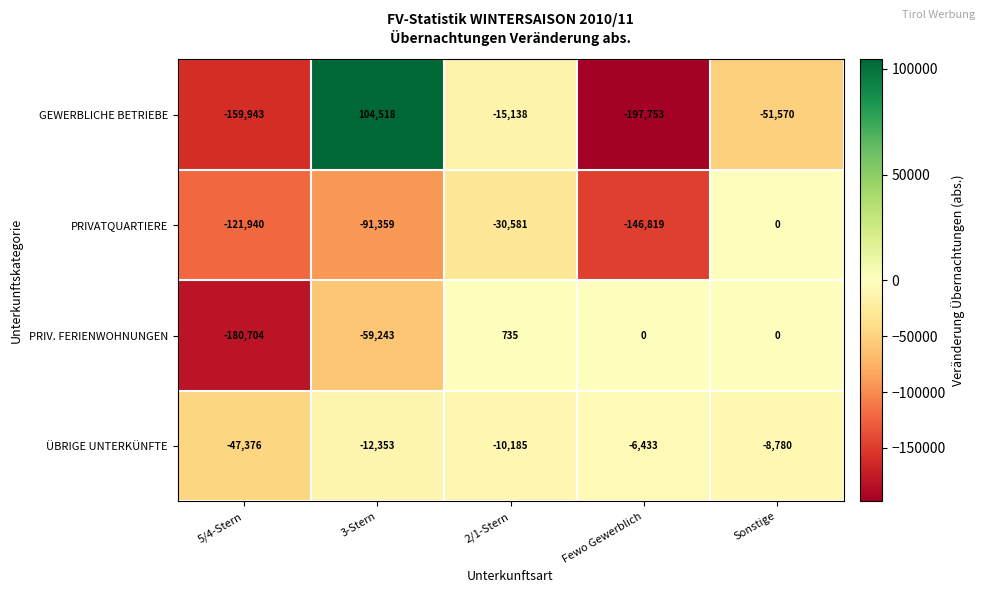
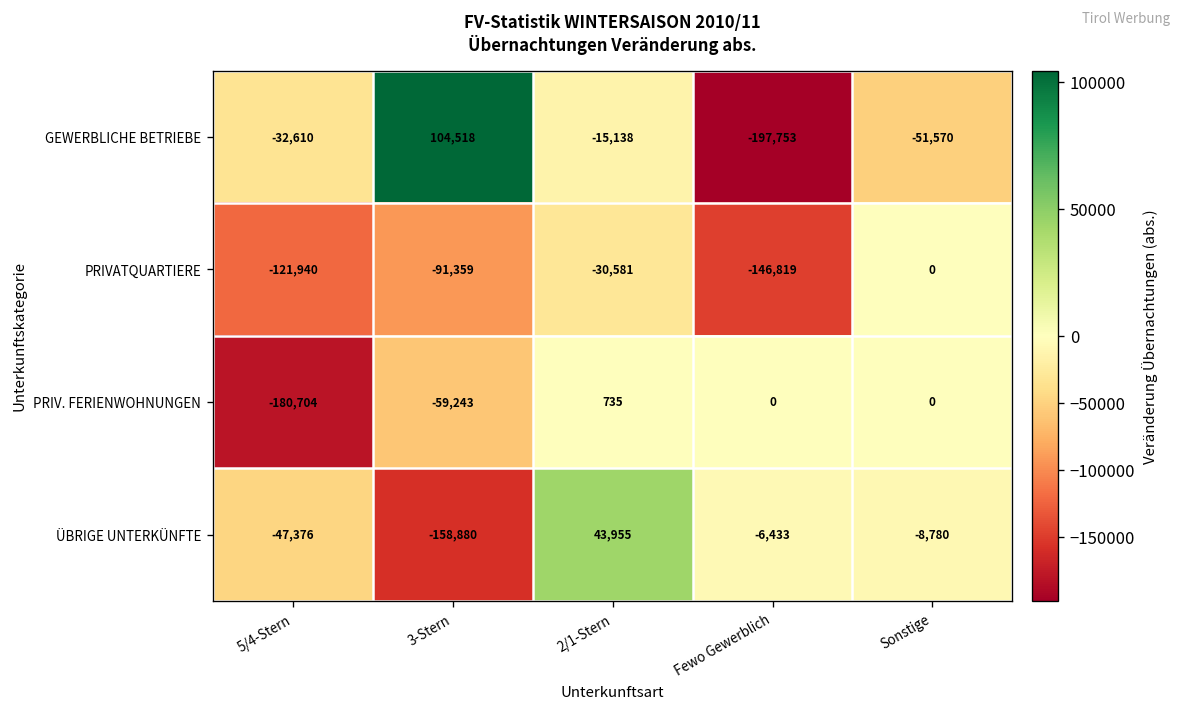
GEWERBLICHE BETRIEBE, 5/4-Stern: -159,943 -> -32,610
ÜBRIGE UNTERKÜNFTE, 3-Stern: -12,353 -> -158,880
ÜBRIGE UNTERKÜNFTE, 2/1-Stern: -10,185 -> 43,955
